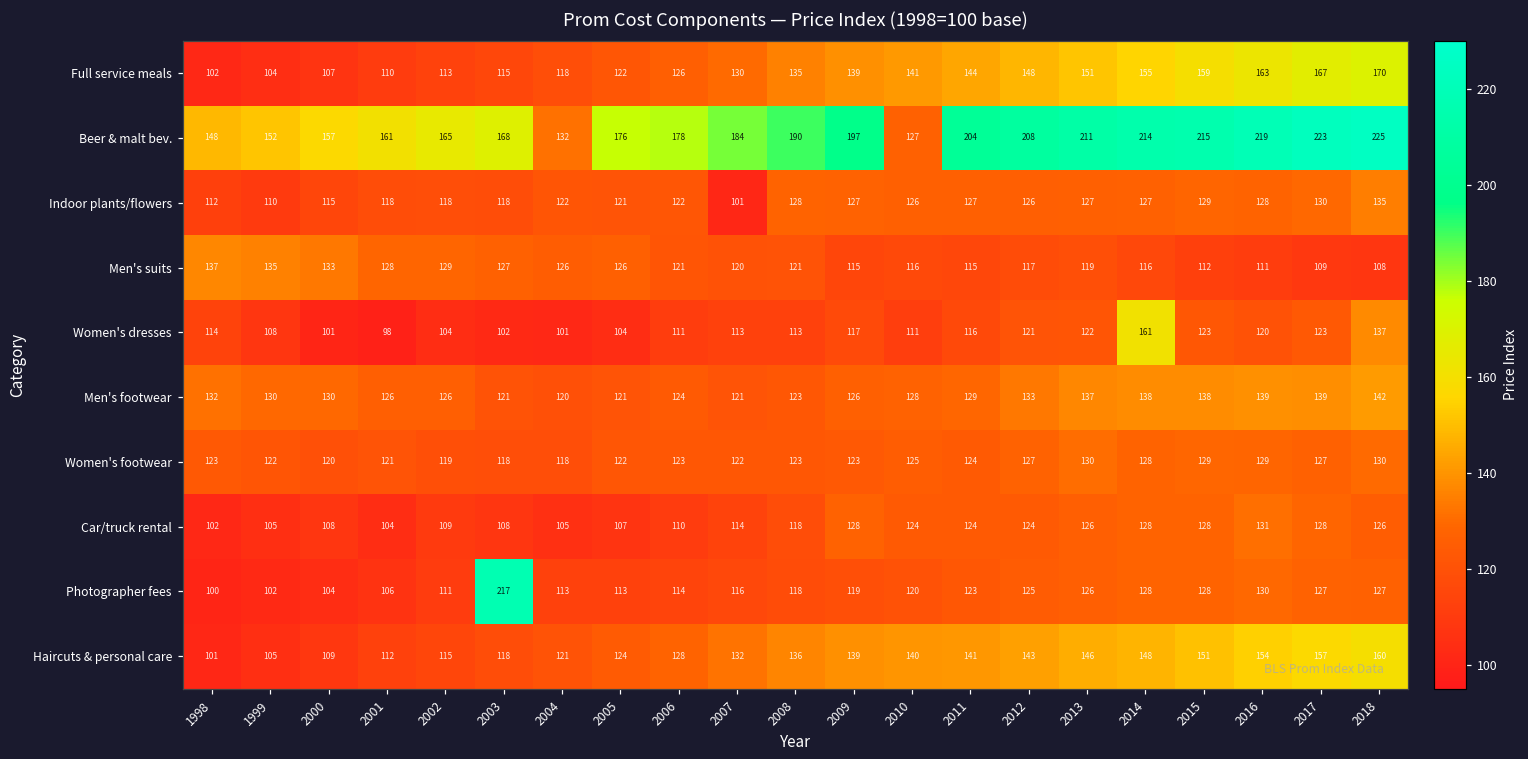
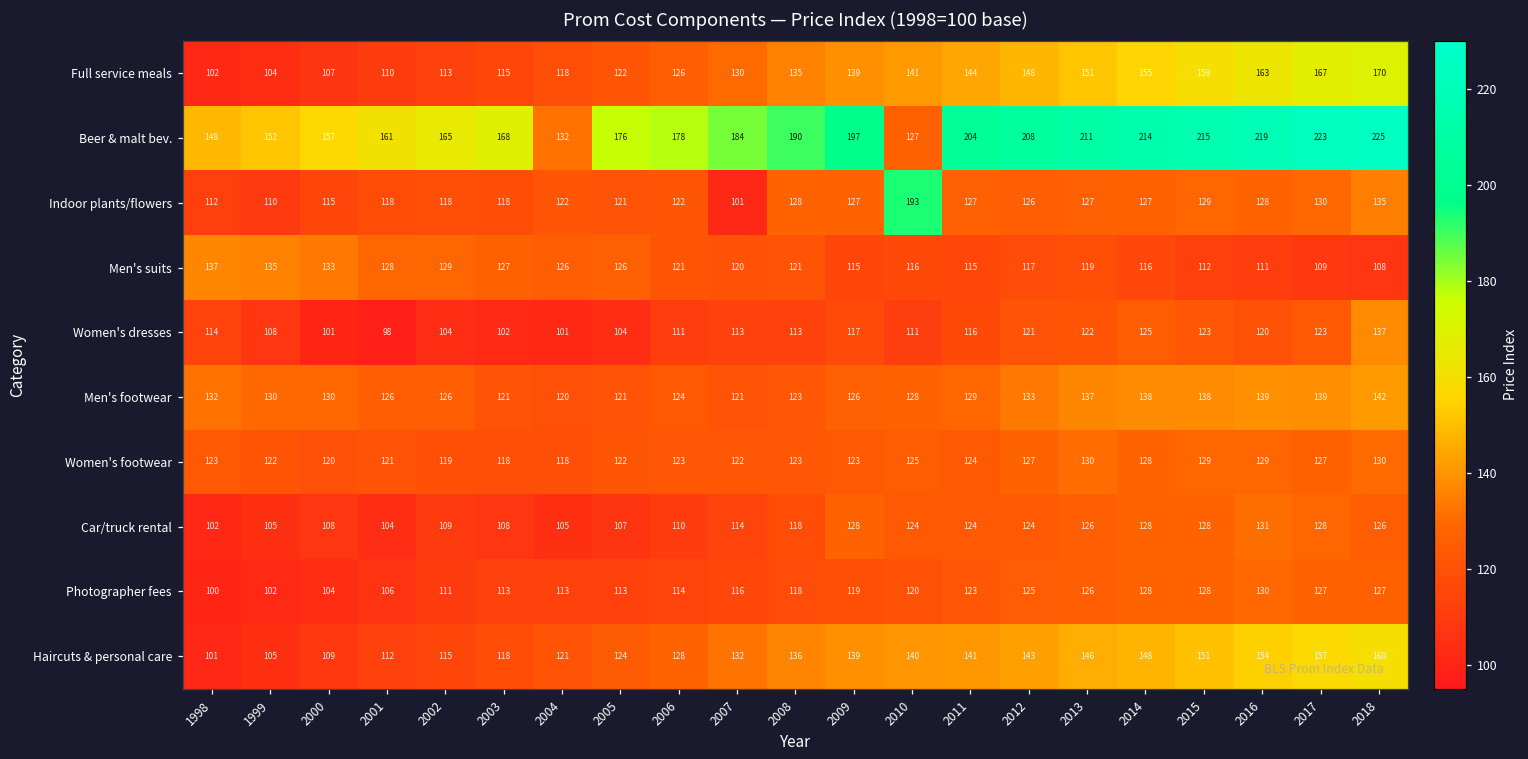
Indoor plants/flowers, 2010: 126 -> 193
Women's dresses, 2014: 161 -> 125
Photographer fees, 2003: 217 -> 113
